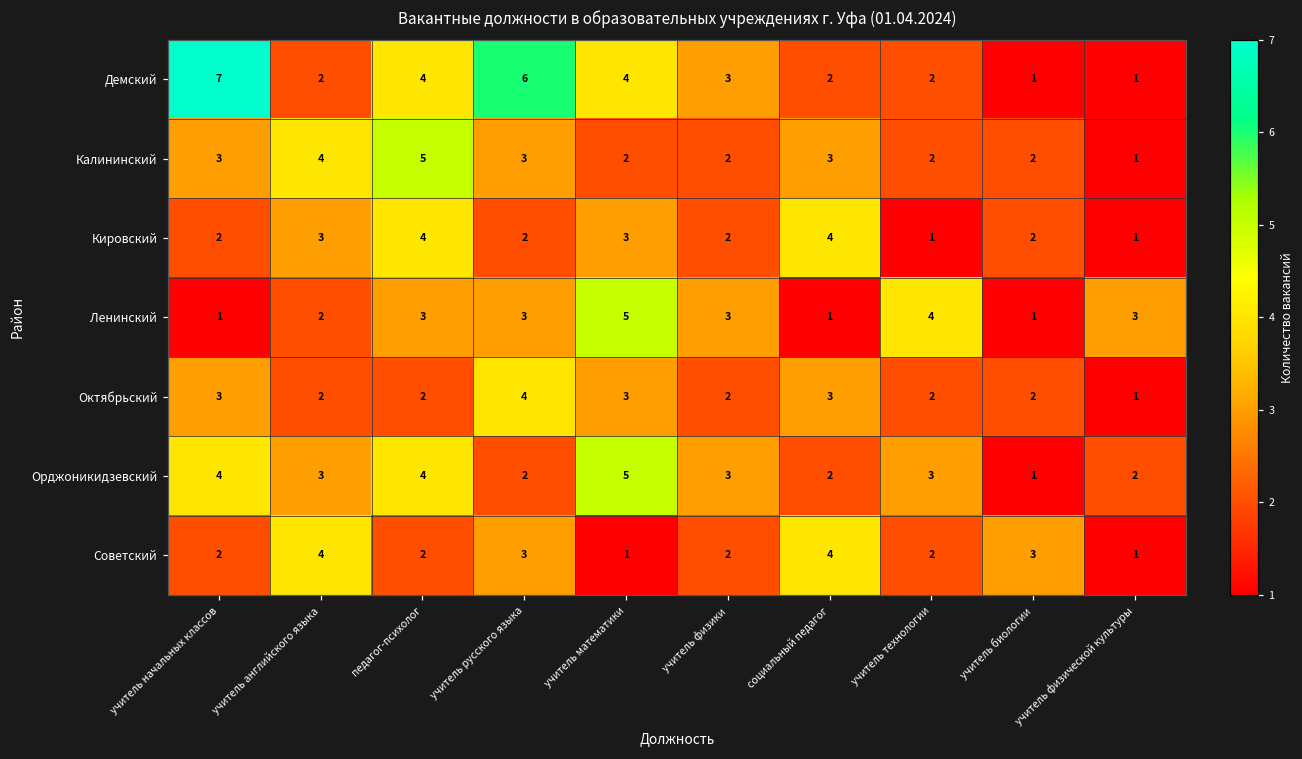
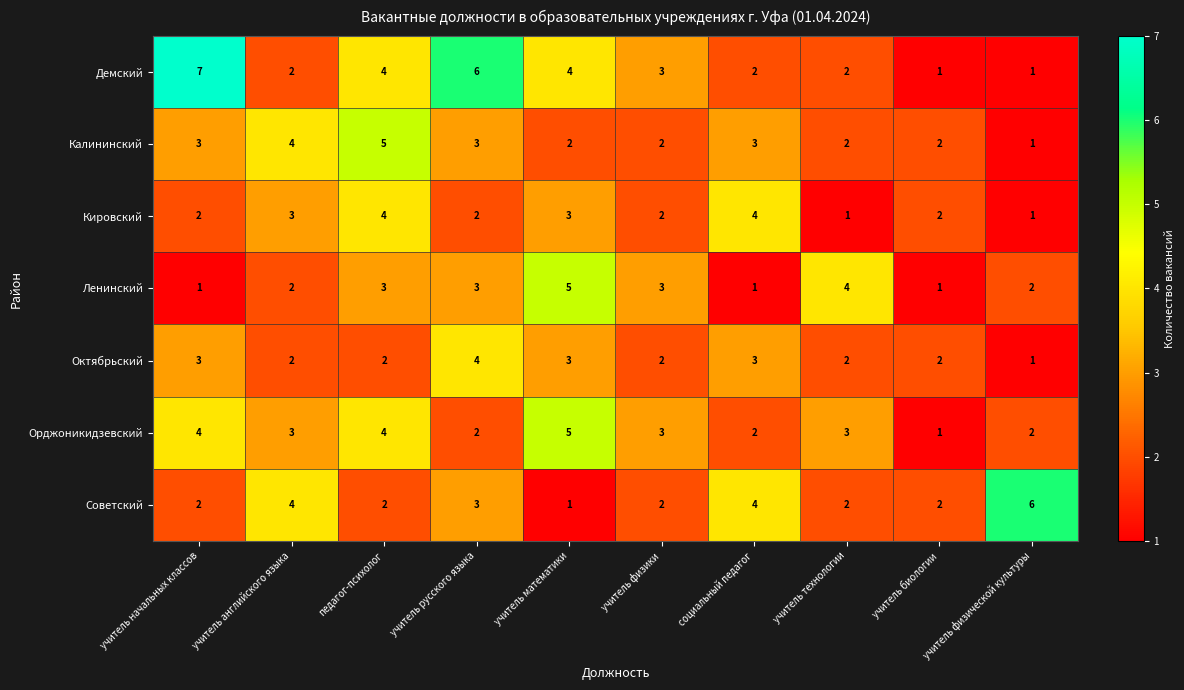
Ленинский, учитель физической культуры: 3 -> 2
Советский, учитель биологии: 3 -> 2
Советский, учитель физической культуры: 1 -> 6
